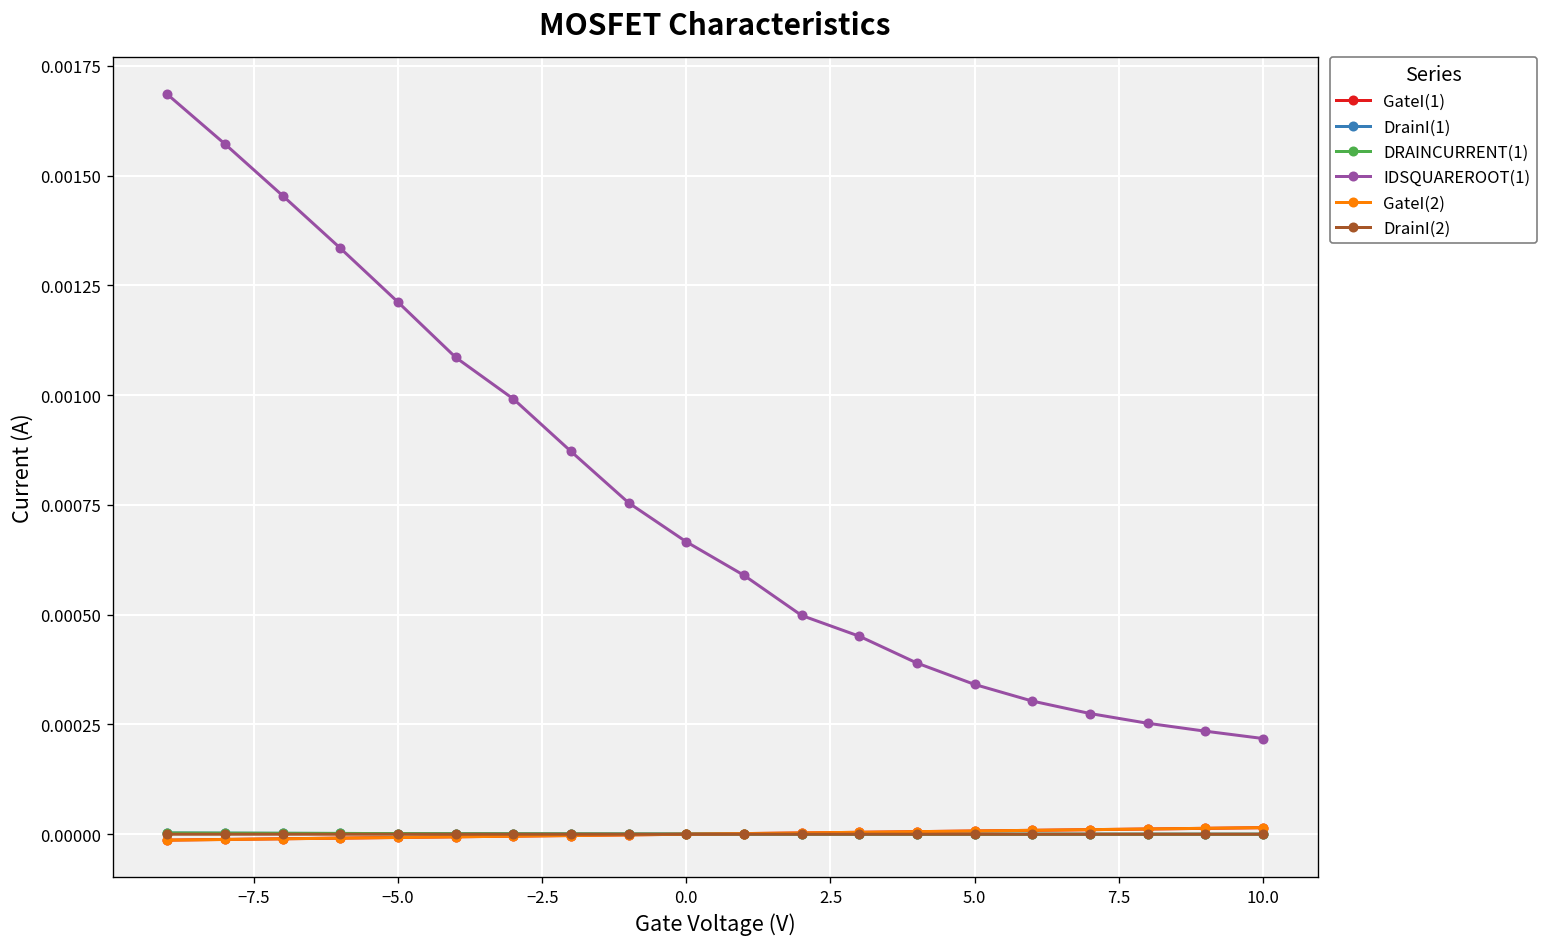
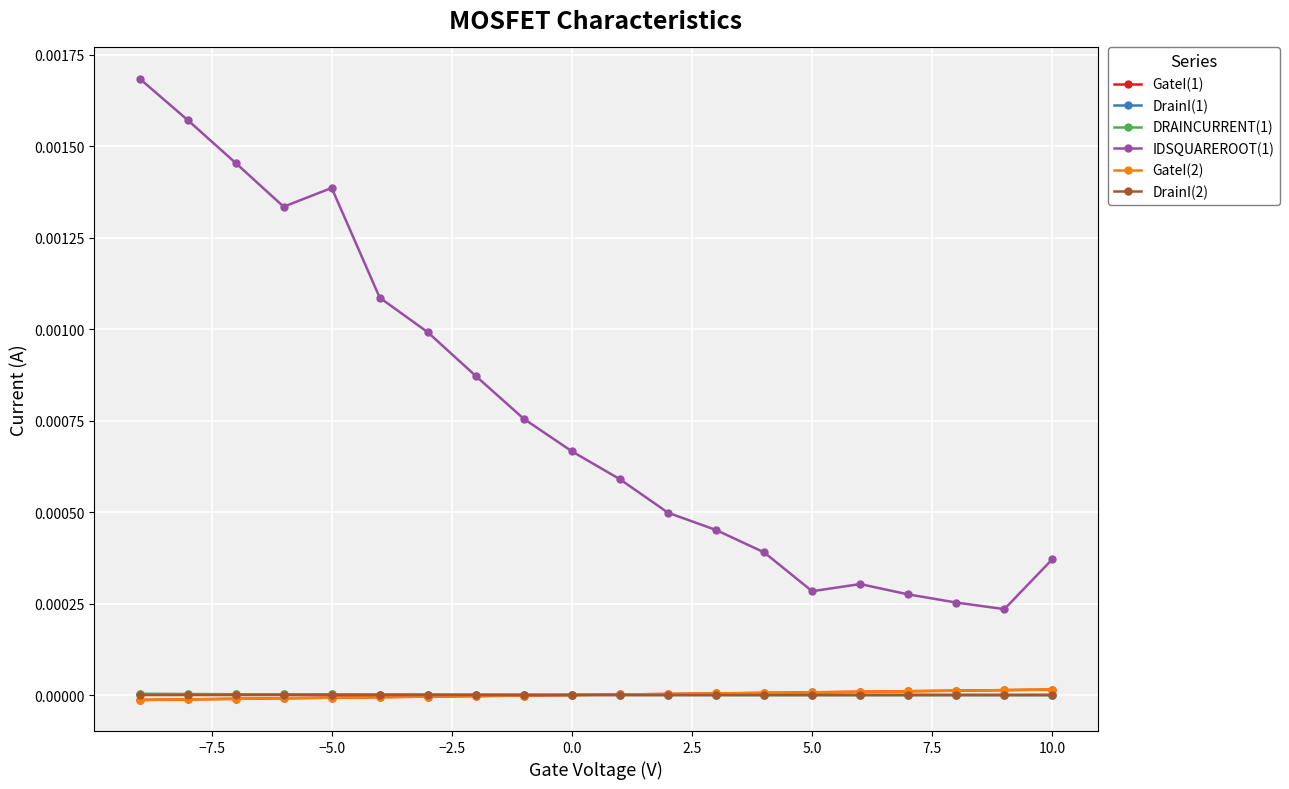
IDSQUAREROOT(1), −5.0: 0.00121 -> 0.00139
IDSQUAREROOT(1), 5.0: 0.00034 -> 0.00028
IDSQUAREROOT(1), 10.0: 0.00022 -> 0.00037
